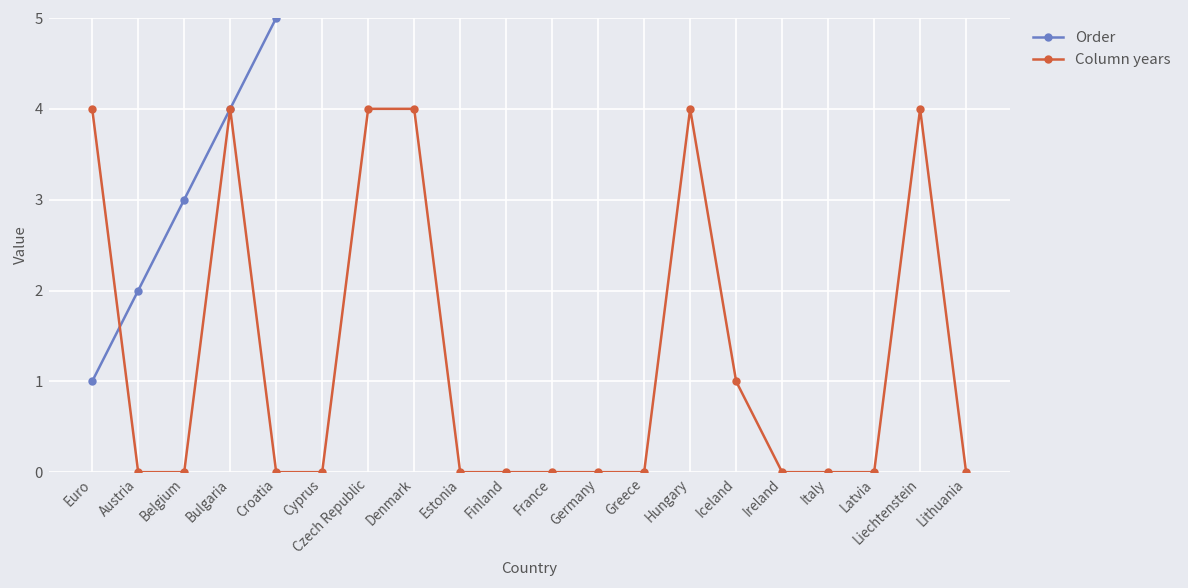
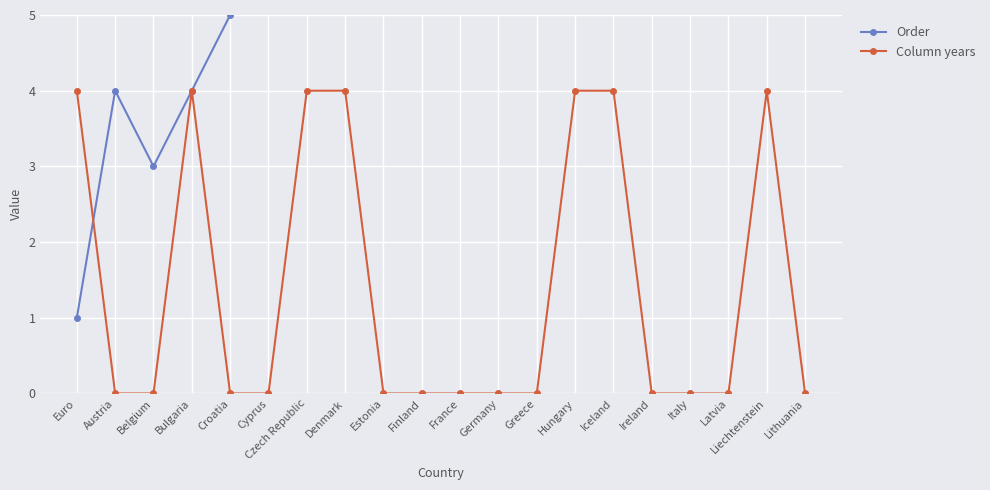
Order, Austria: 2 -> 4
Column years, Iceland: 1 -> 4
